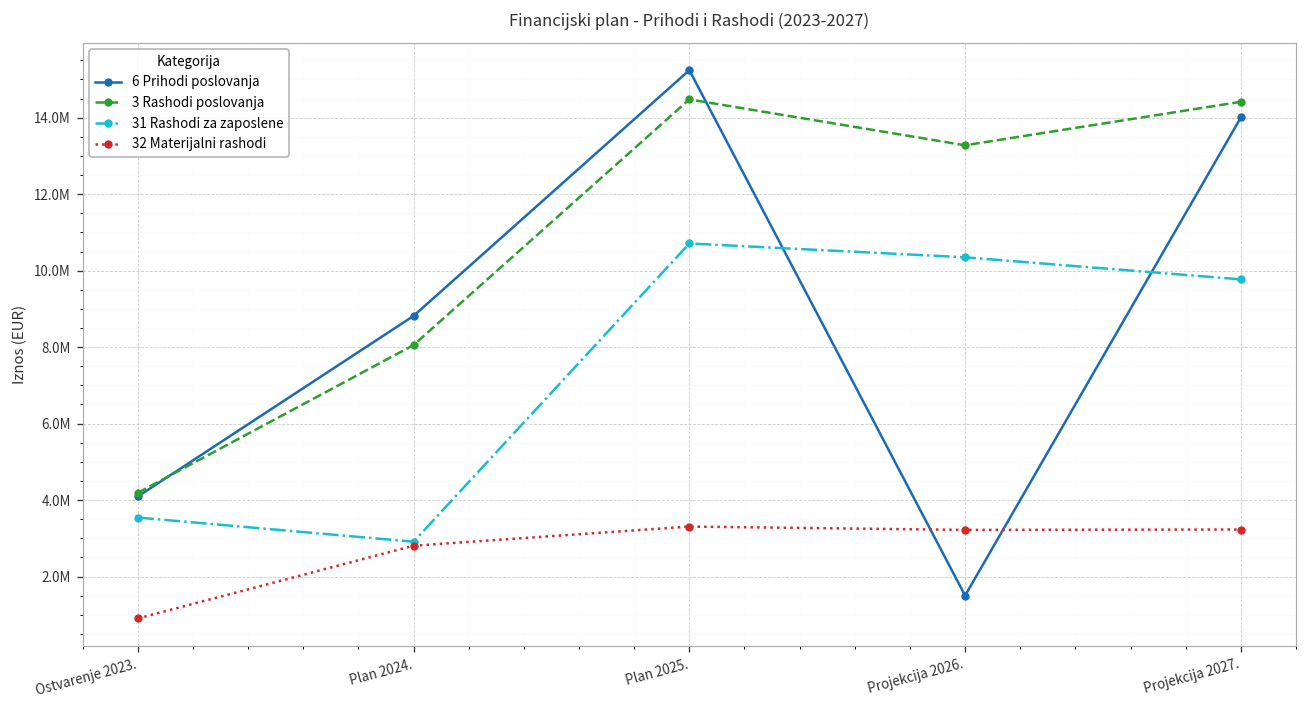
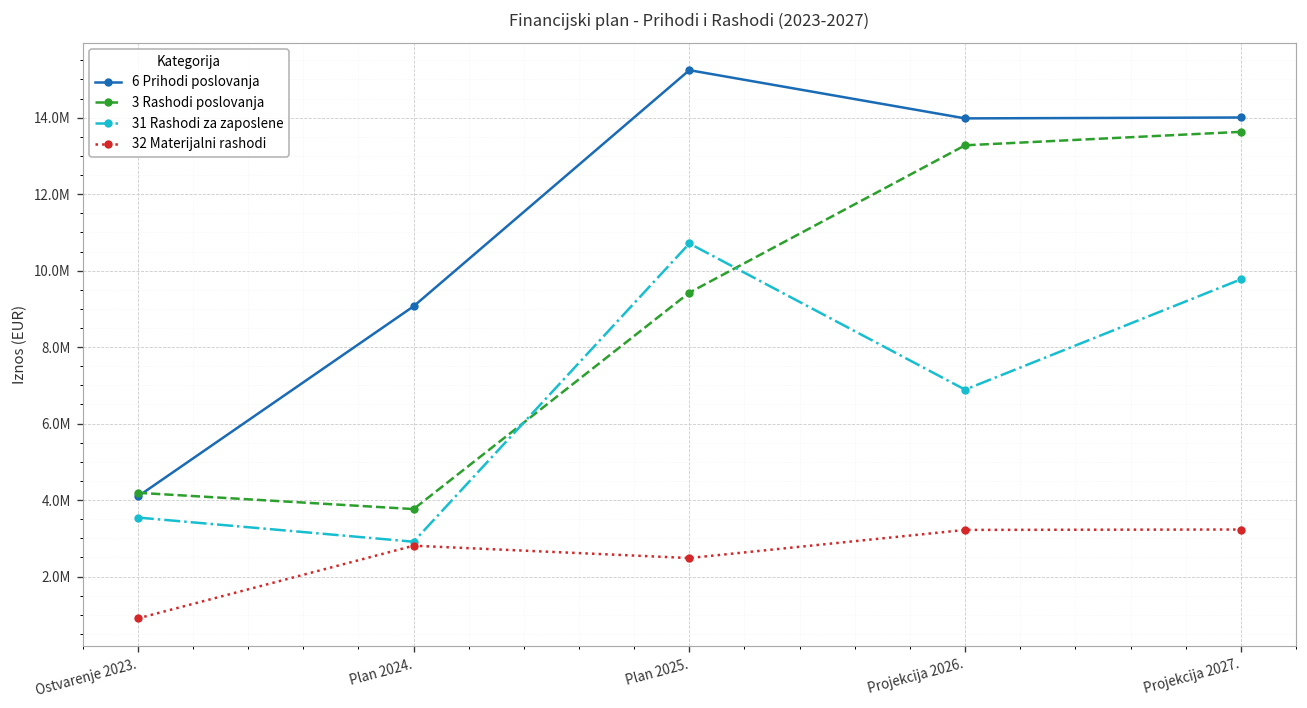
6 Prihodi poslovanja, Plan 2024.: 8800000 -> 9100000
3 Rashodi poslovanja, Plan 2024.: 8100000 -> 3800000
3 Rashodi poslovanja, Plan 2025.: 14500000 -> 9400000
32 Materijalni rashodi, Plan 2025.: 3300000 -> 2500000
6 Prihodi poslovanja, Projekcija 2026.: 1500000 -> 14000000
31 Rashodi za zaposlene, Projekcija 2026.: 10300000 -> 6900000
3 Rashodi poslovanja, Projekcija 2027.: 14400000 -> 13600000
